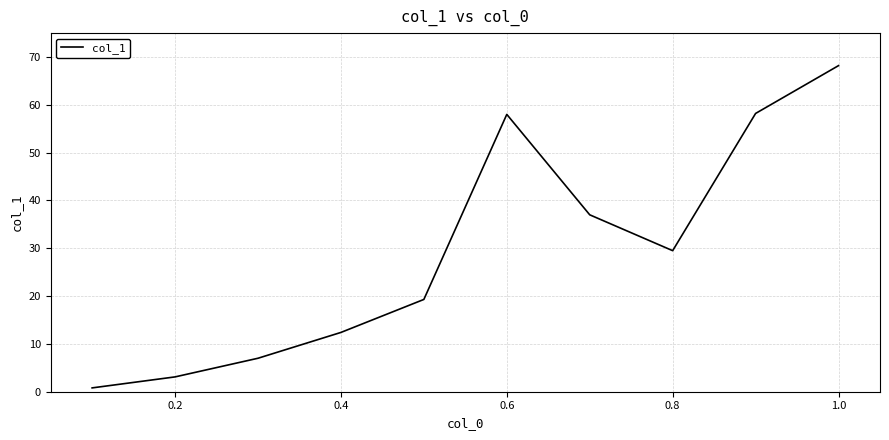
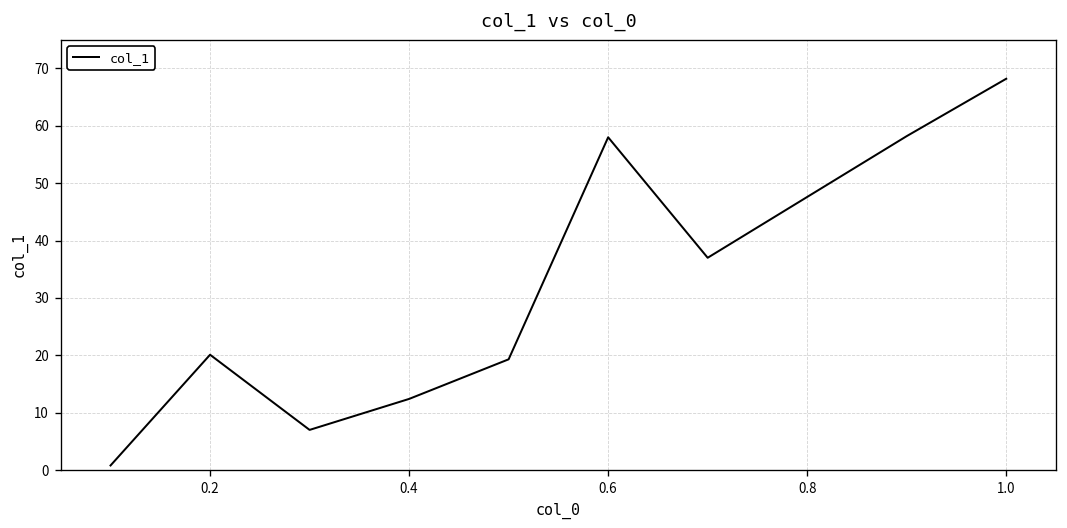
0.2: 3 -> 20
0.8: 30 -> 48
